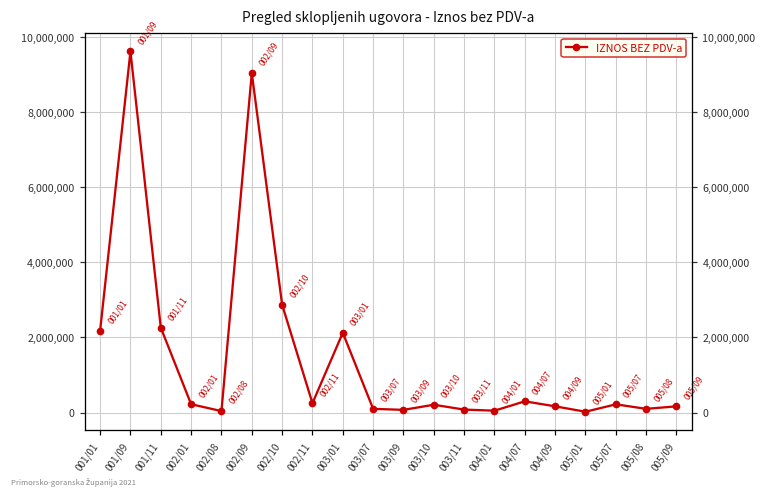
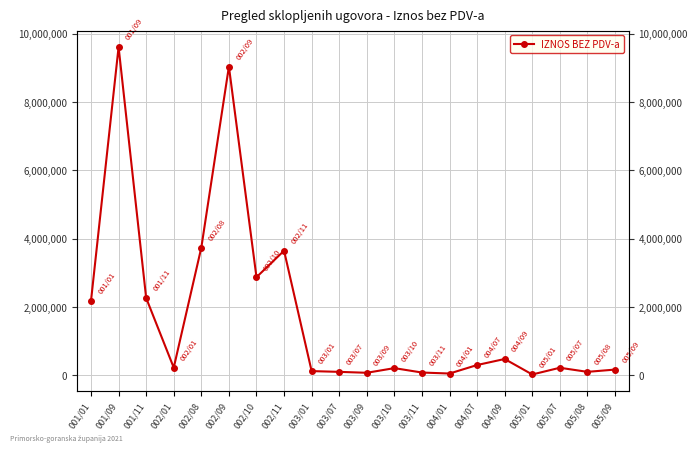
002/08: 0 -> 3,700,000
002/11: 300,000 -> 3,600,000
003/01: 2,100,000 -> 100,000
004/09: 200,000 -> 500,000
